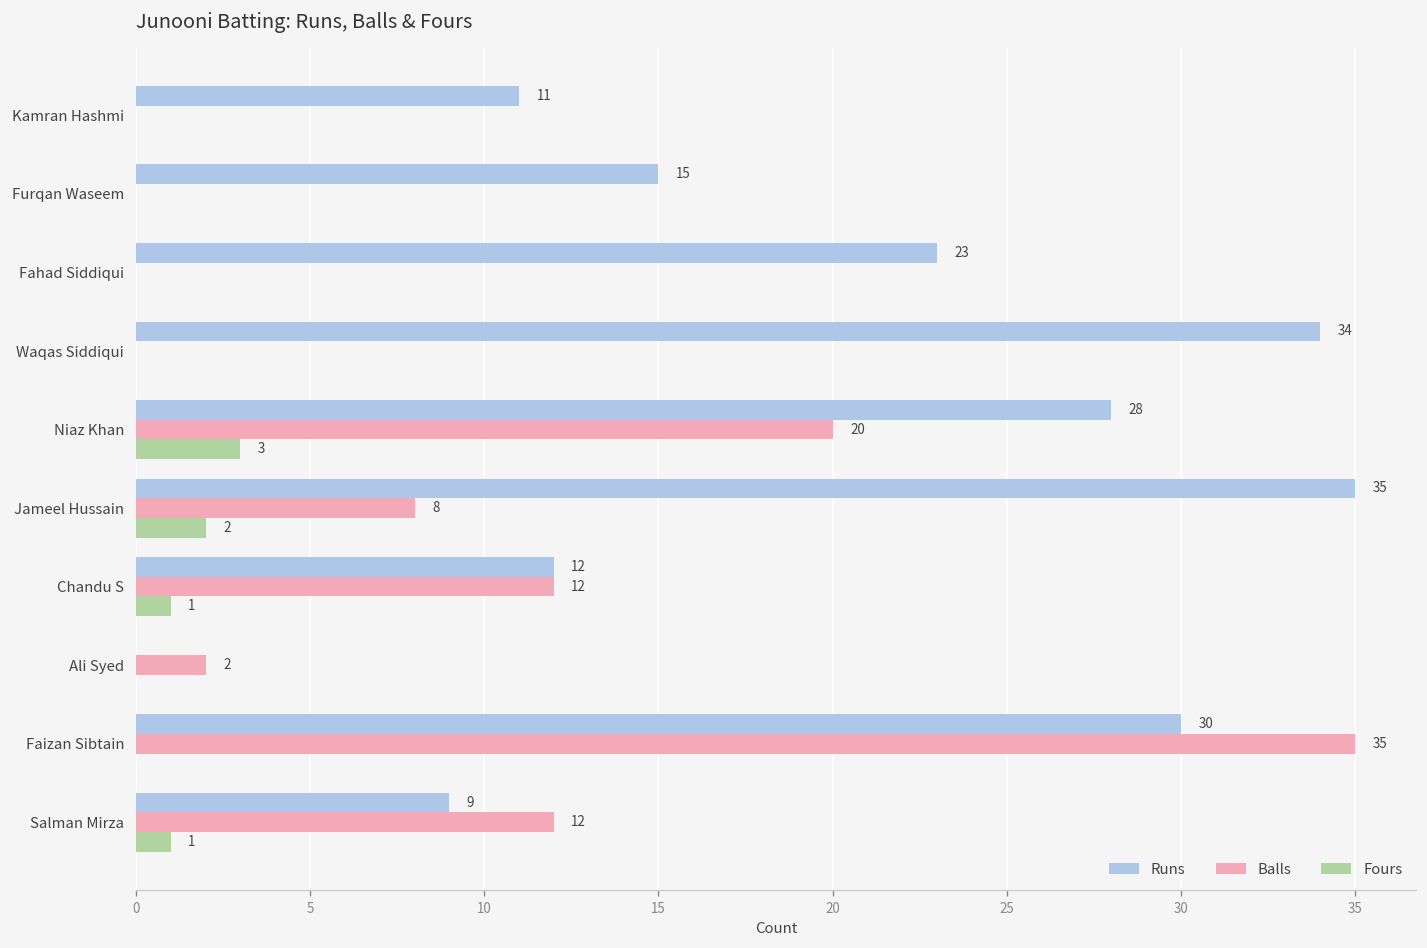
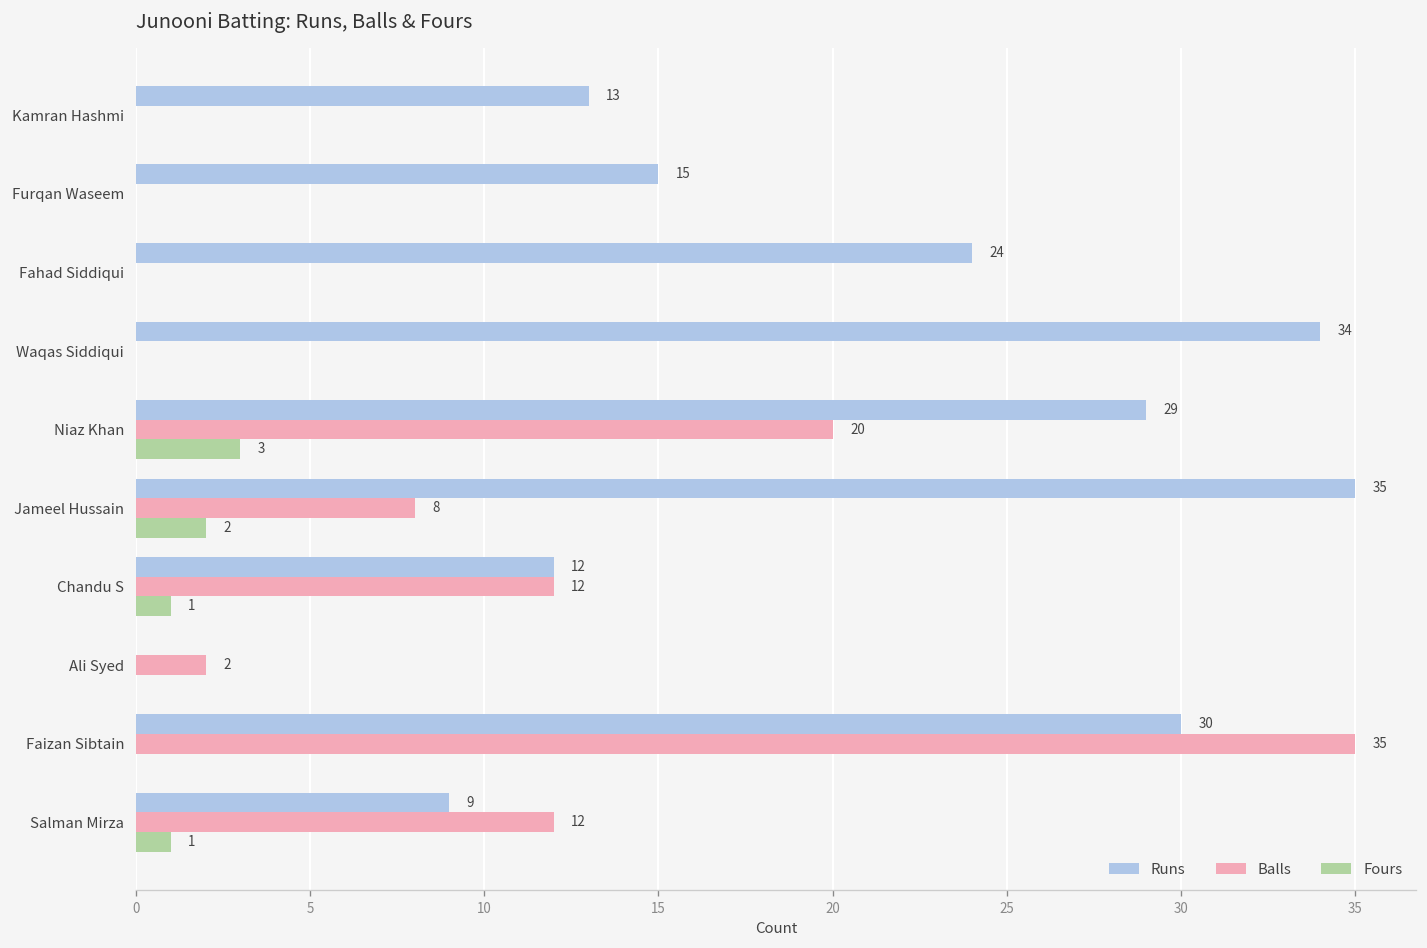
Runs, Kamran Hashmi: 11 -> 13
Runs, Fahad Siddiqui: 23 -> 24
Runs, Niaz Khan: 28 -> 29
